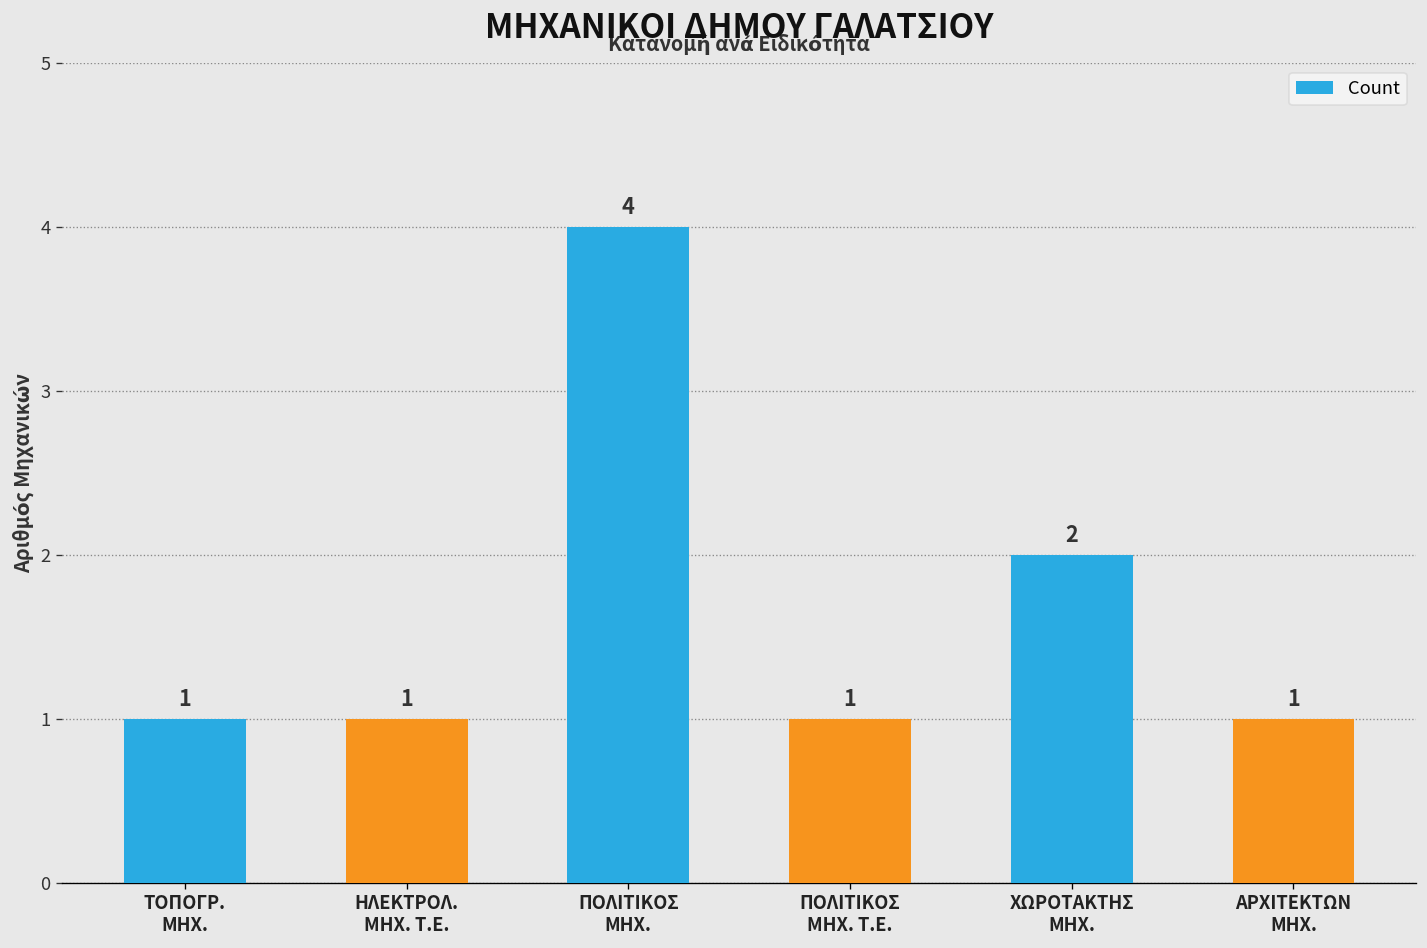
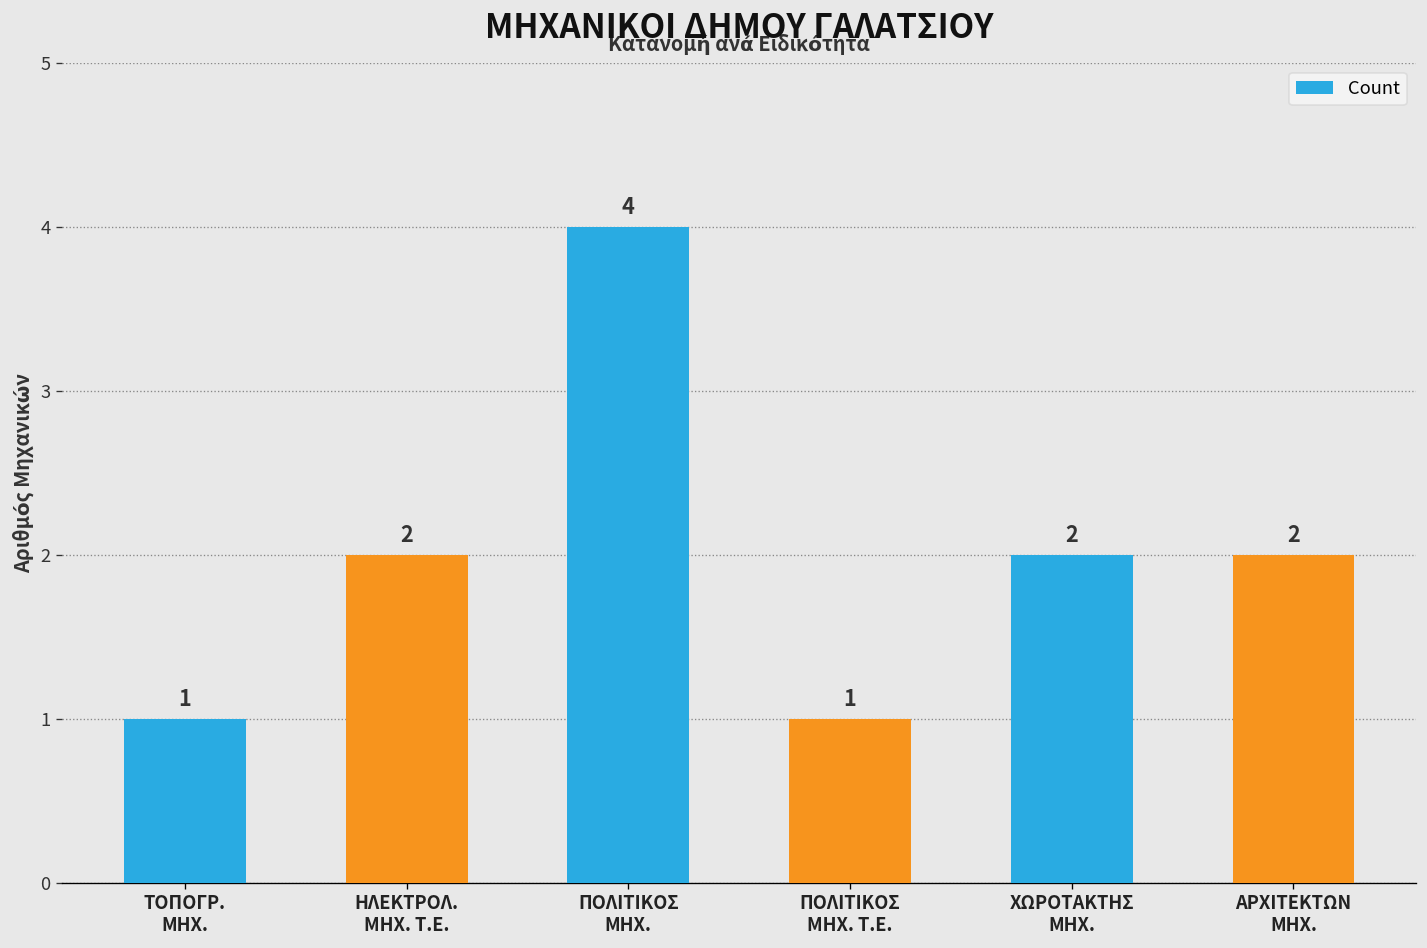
ΗΛΕΚΤΡΟΛ. ΜΗΧ. Τ.Ε.: 1 -> 2
ΑΡΧΙΤΕΚΤΩΝ ΜΗΧ.: 1 -> 2
